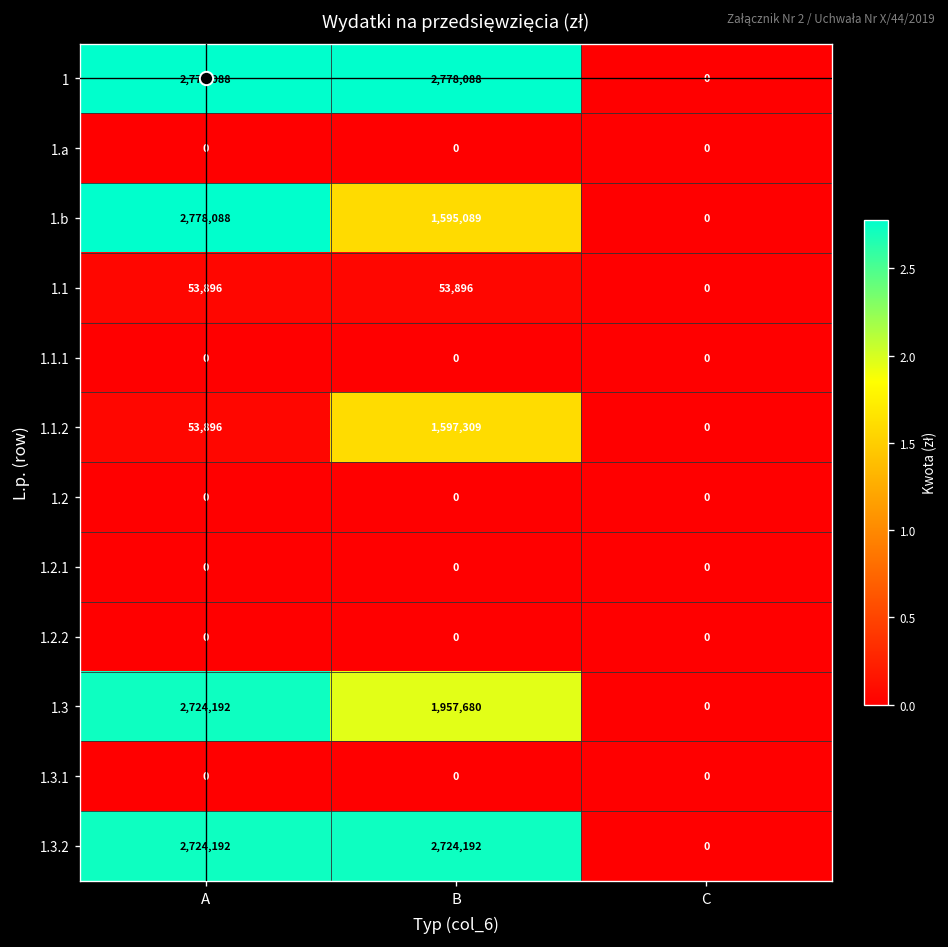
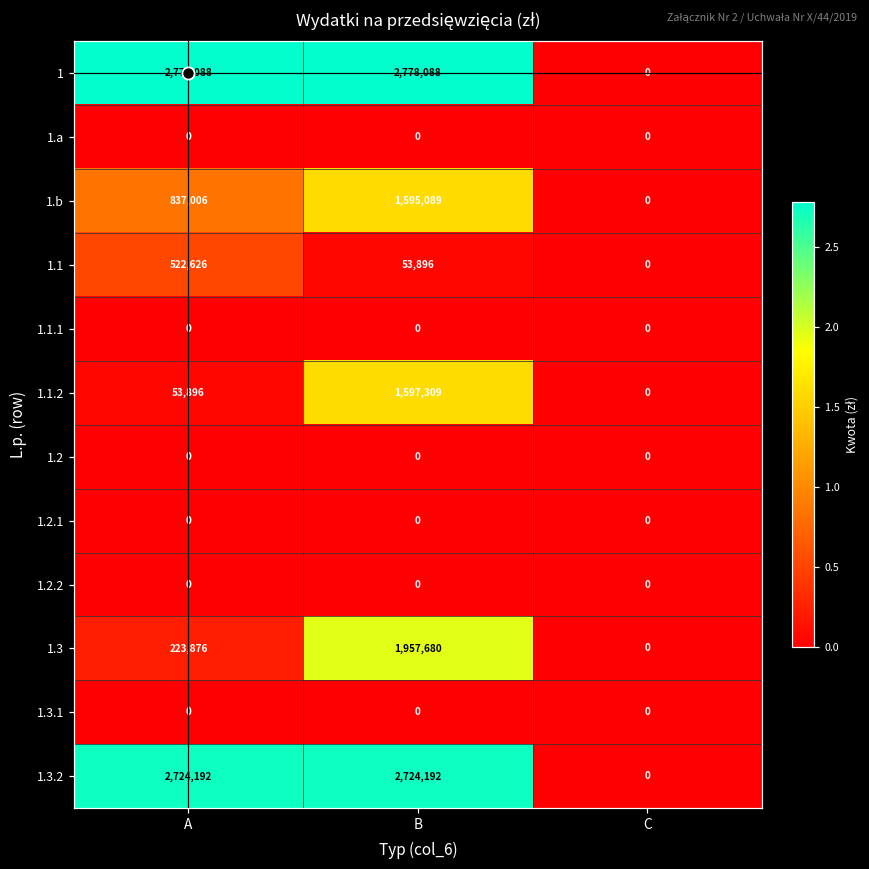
1.b, A: 2,778,088 -> 837,006
1.1, A: 53,896 -> 522,626
1.3, A: 2,724,192 -> 223,876
